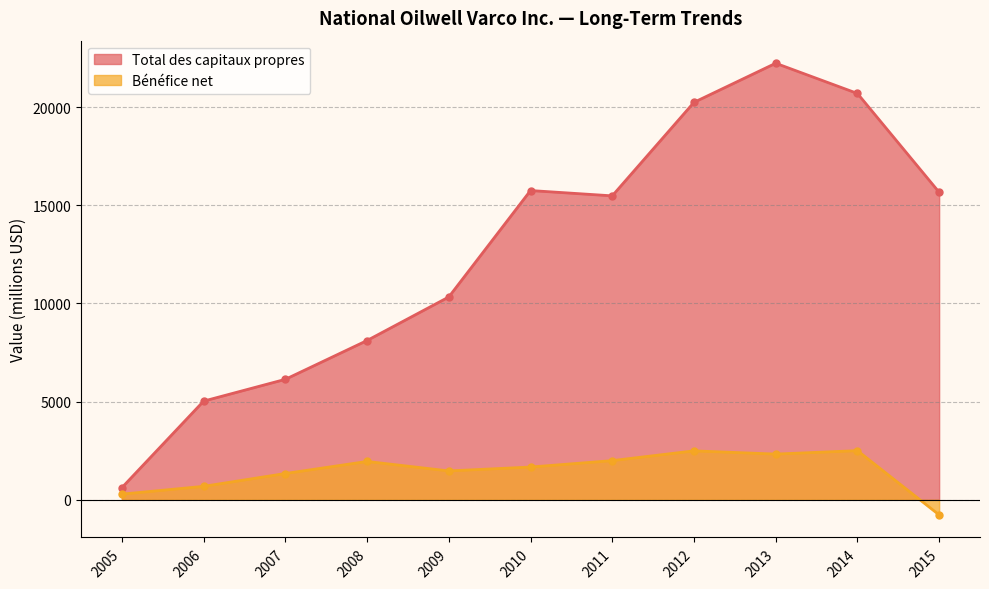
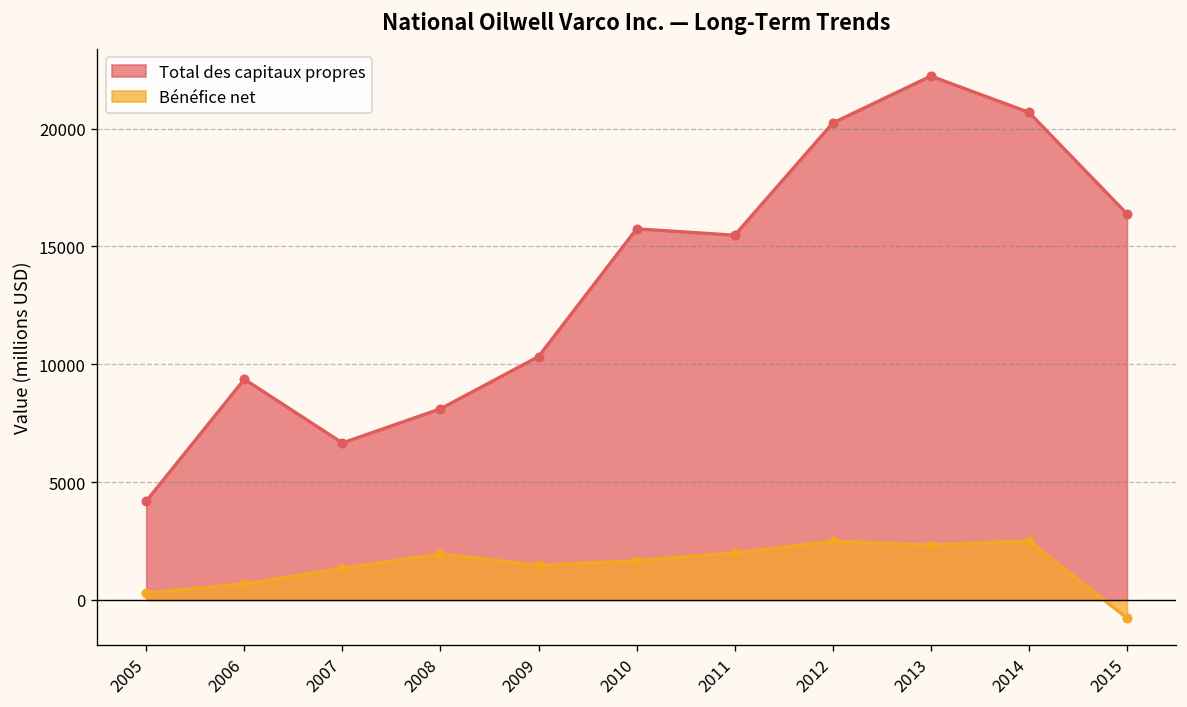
Total des capitaux propres, 2005: 600 -> 4200
Total des capitaux propres, 2006: 5000 -> 9400
Total des capitaux propres, 2007: 6100 -> 6700
Total des capitaux propres, 2015: 15700 -> 16400
